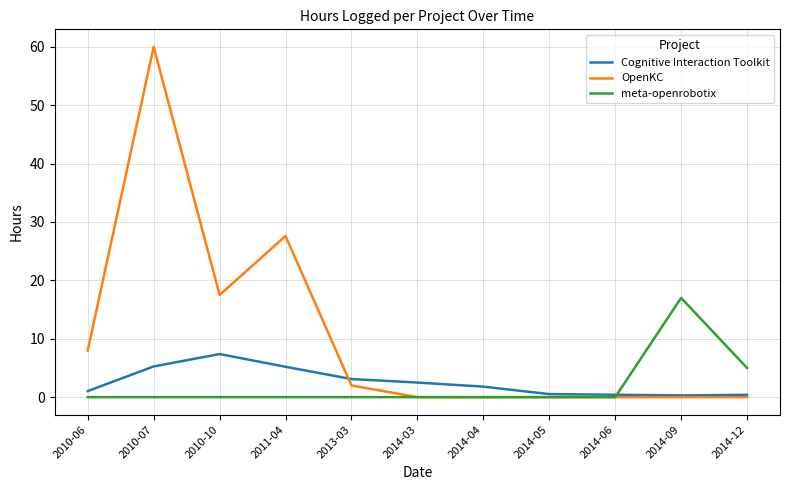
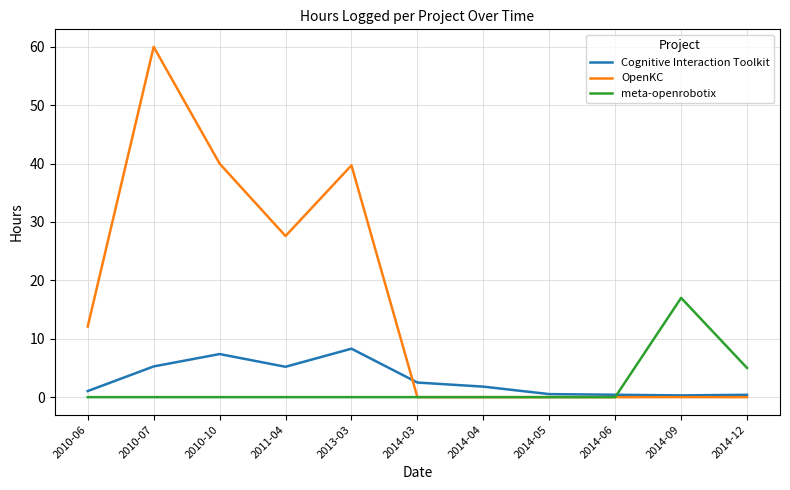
OpenKC, 2010-06: 8 -> 12
OpenKC, 2010-10: 18 -> 40
Cognitive Interaction Toolkit, 2013-03: 3 -> 8
OpenKC, 2013-03: 2 -> 40
